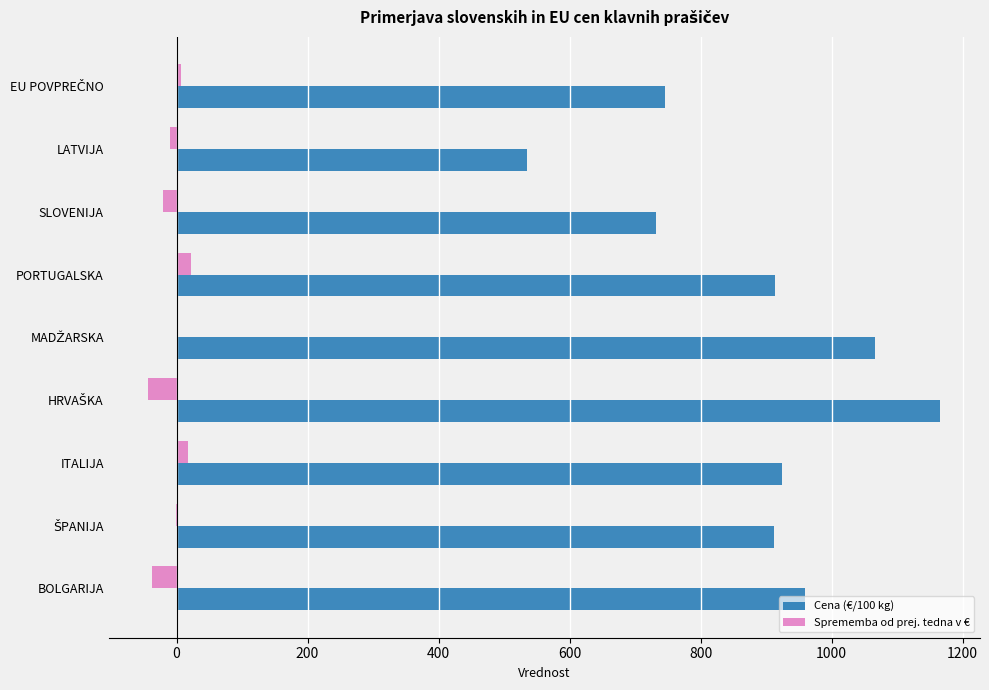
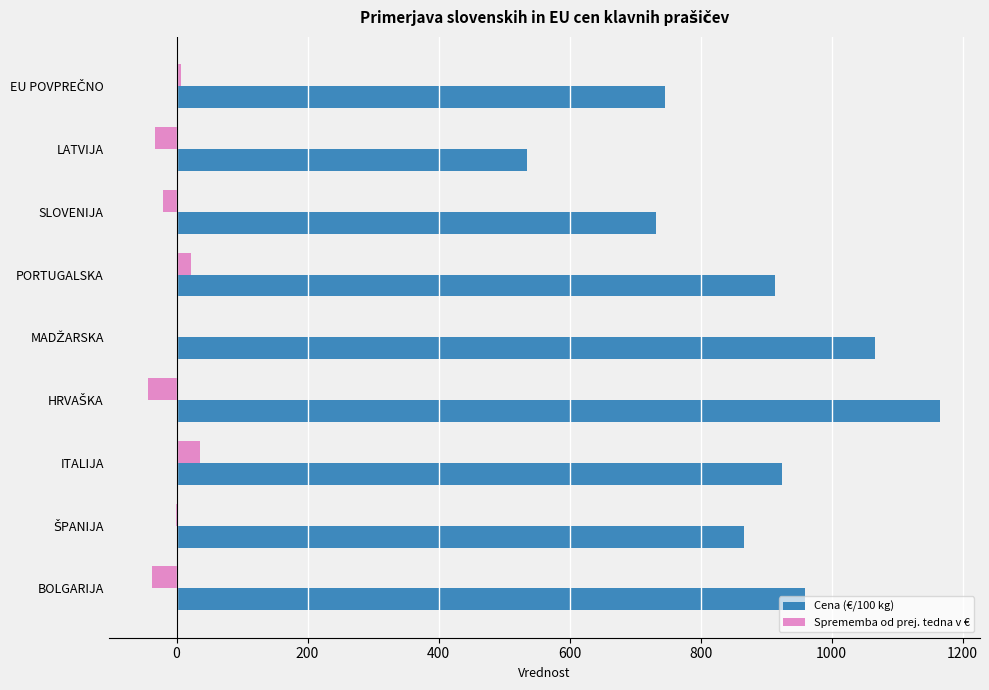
Sprememba od prej. tedna v €, LATVIJA: -10 -> -30
Sprememba od prej. tedna v €, ITALIJA: 20 -> 40
Cena (€/100 kg), ŠPANIJA: 910 -> 870
